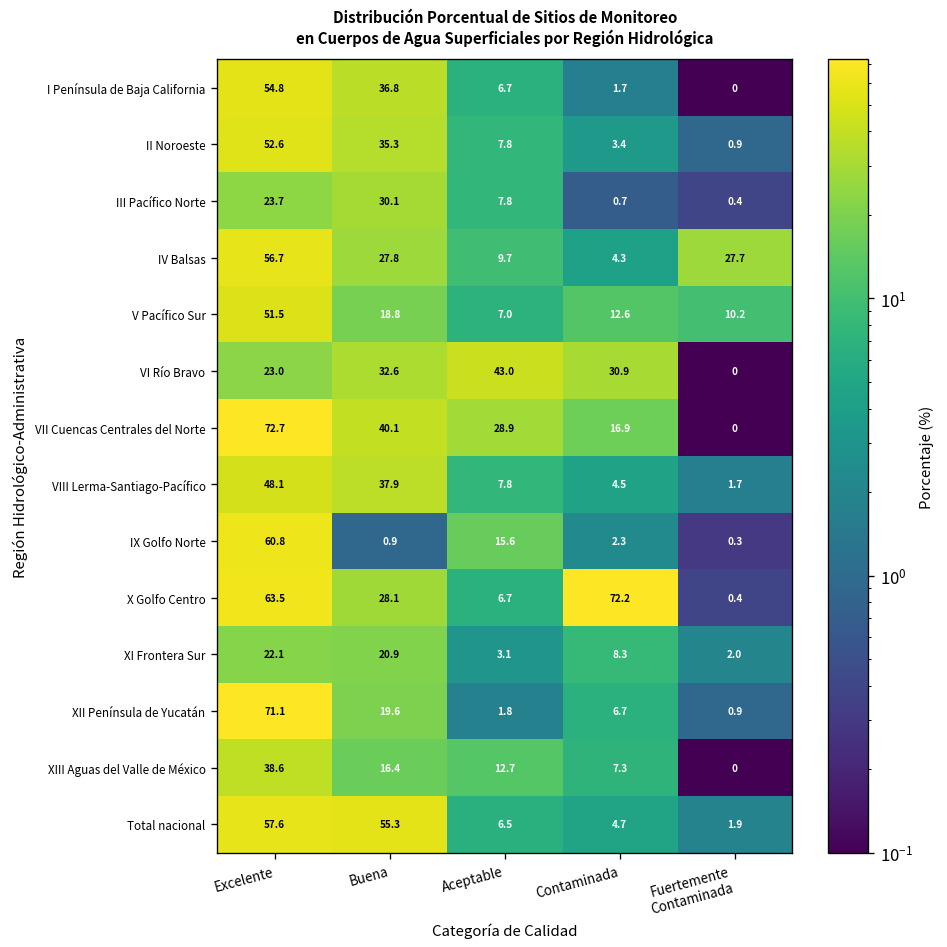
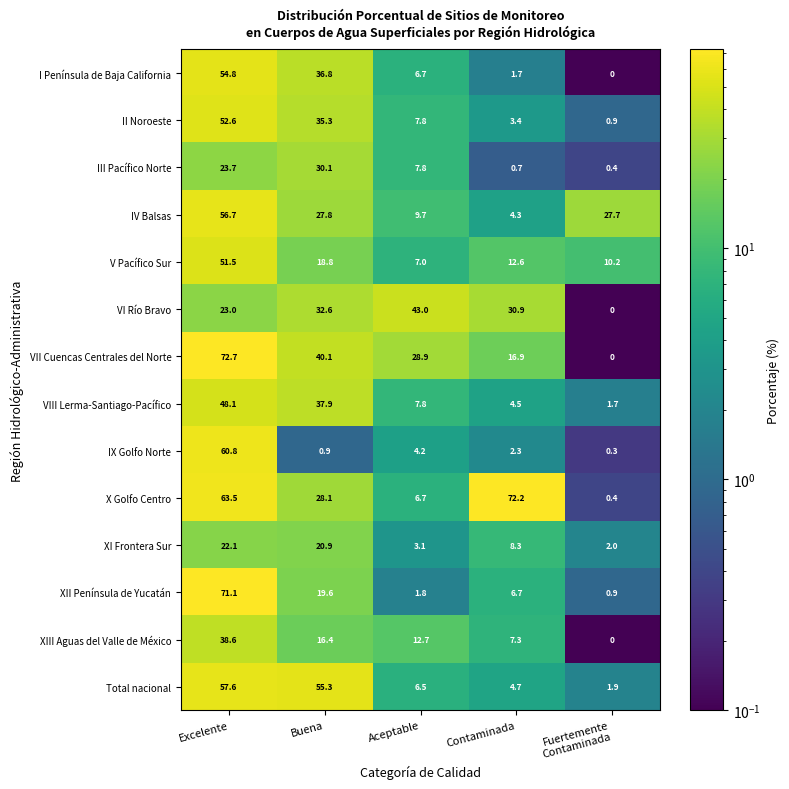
IX Golfo Norte, Aceptable: 15.6 -> 4.2
